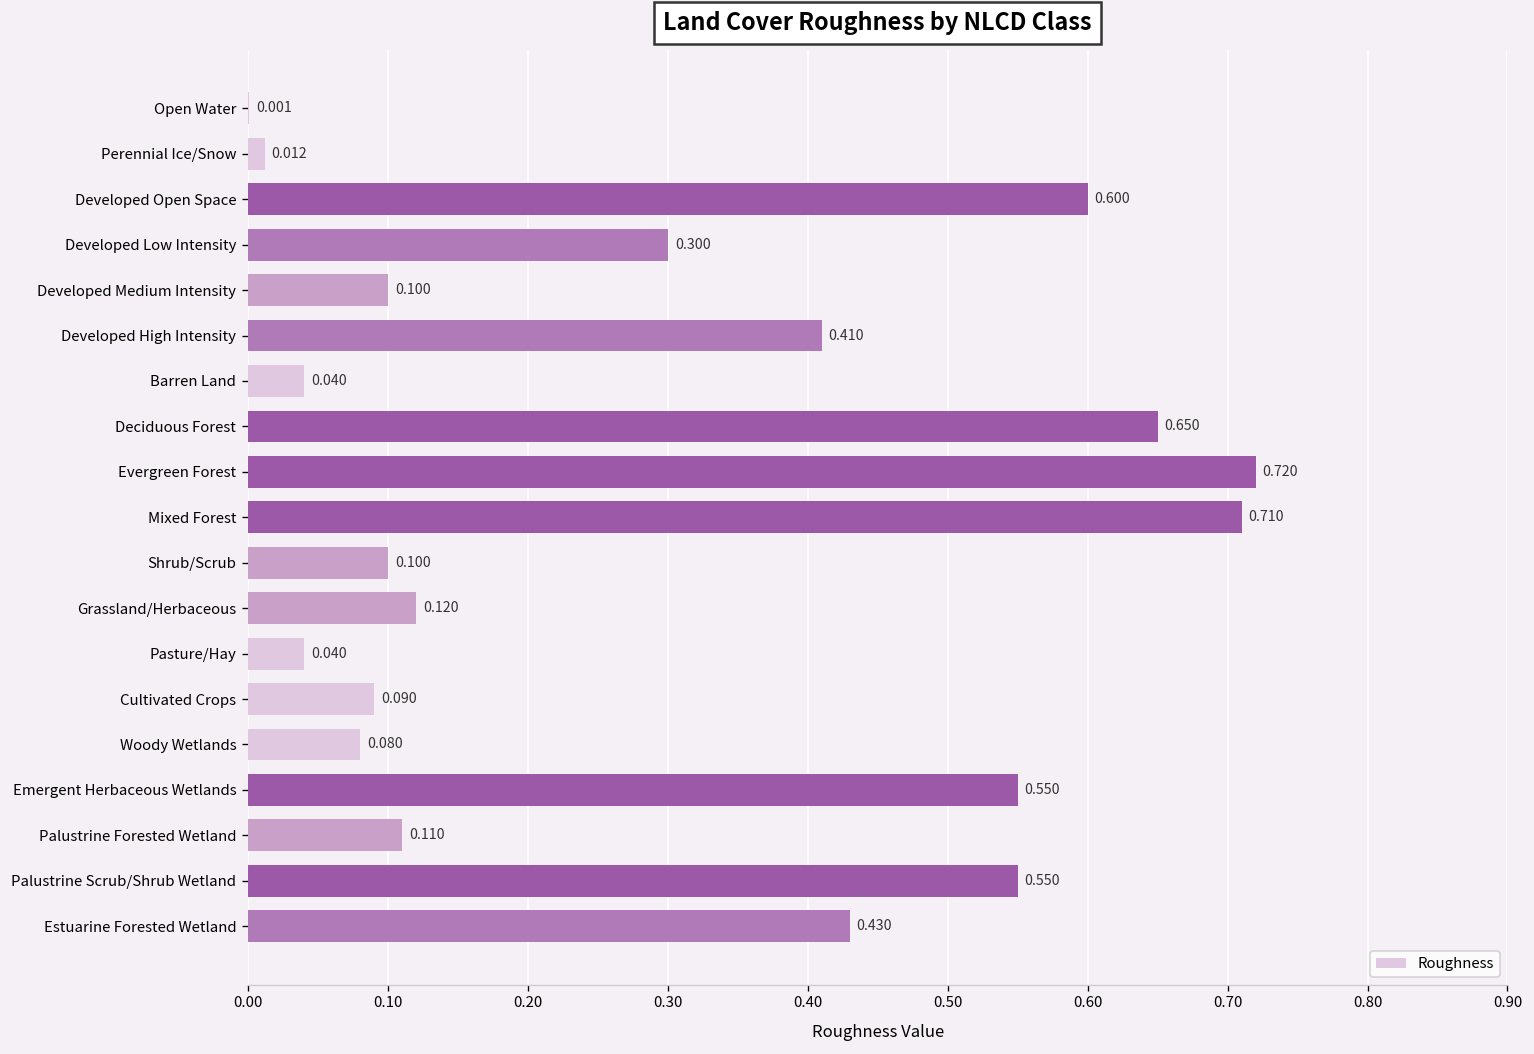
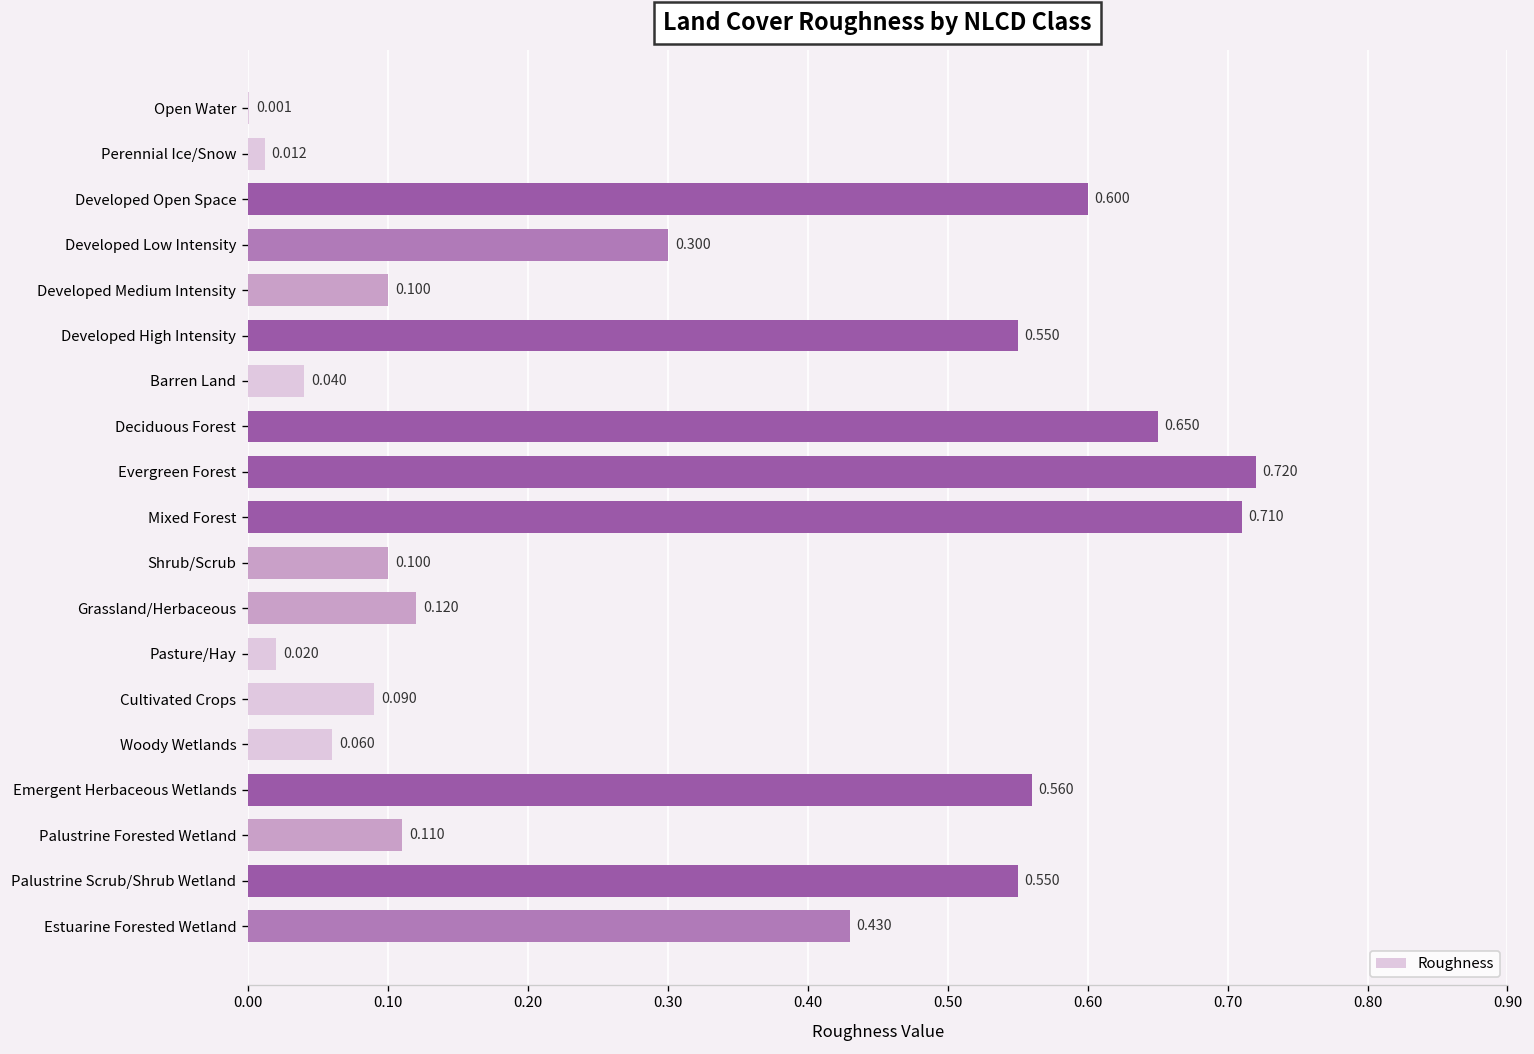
Developed High Intensity: 0.410 -> 0.550
Pasture/Hay: 0.040 -> 0.020
Woody Wetlands: 0.080 -> 0.060
Emergent Herbaceous Wetlands: 0.550 -> 0.560
